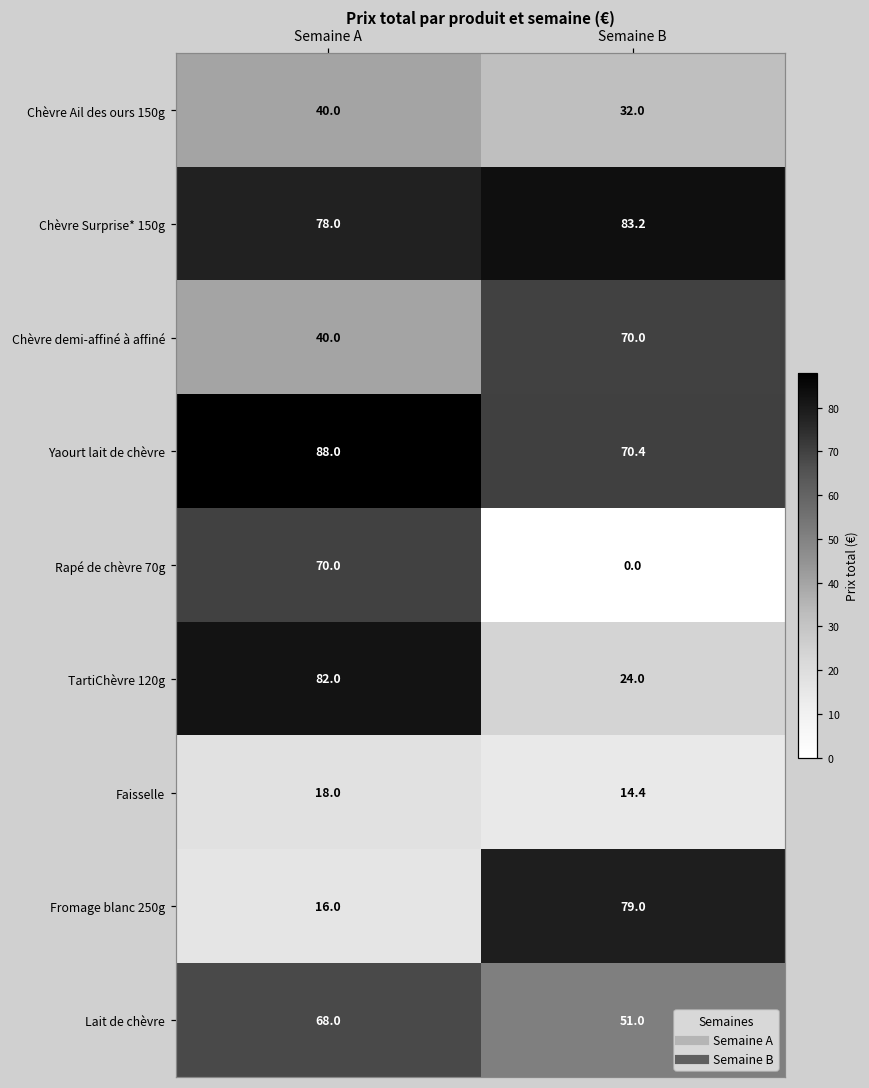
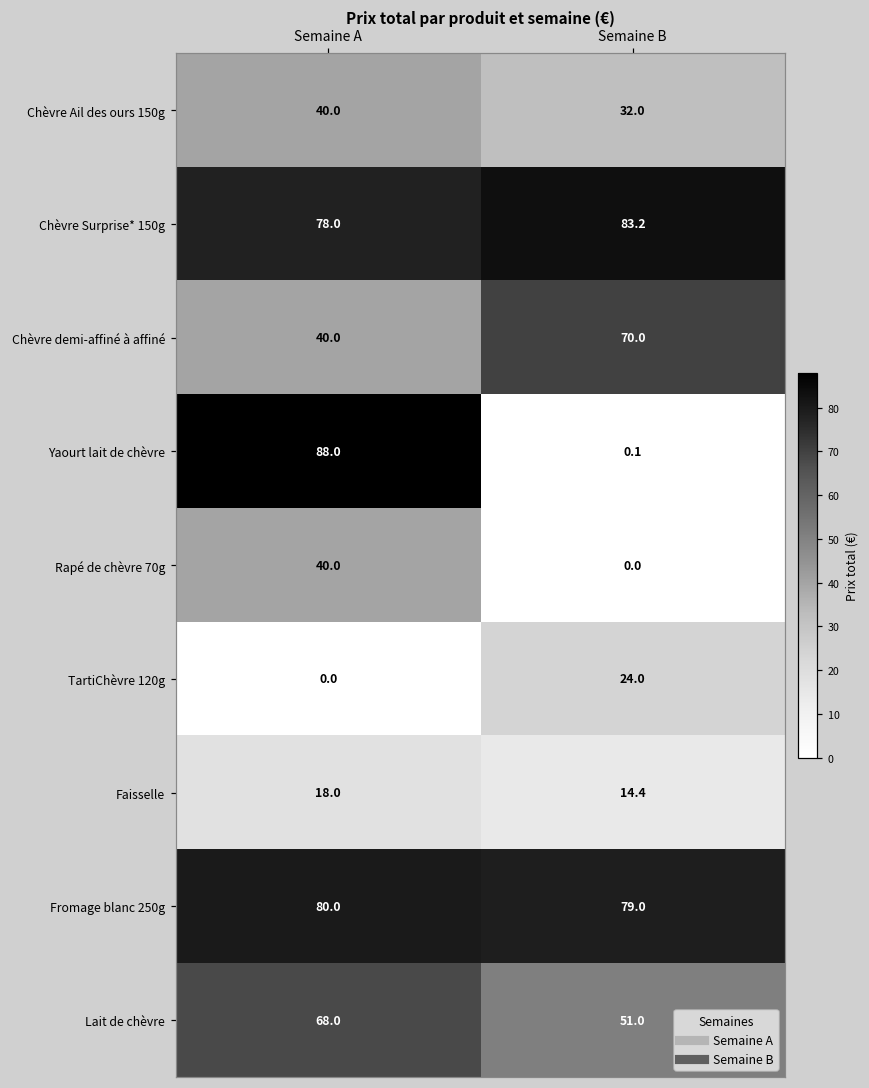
Yaourt lait de chèvre, Semaine B: 70.4 -> 0.1
Rapé de chèvre 70g, Semaine A: 70.0 -> 40.0
TartiChèvre 120g, Semaine A: 82.0 -> 0.0
Fromage blanc 250g, Semaine A: 16.0 -> 80.0
